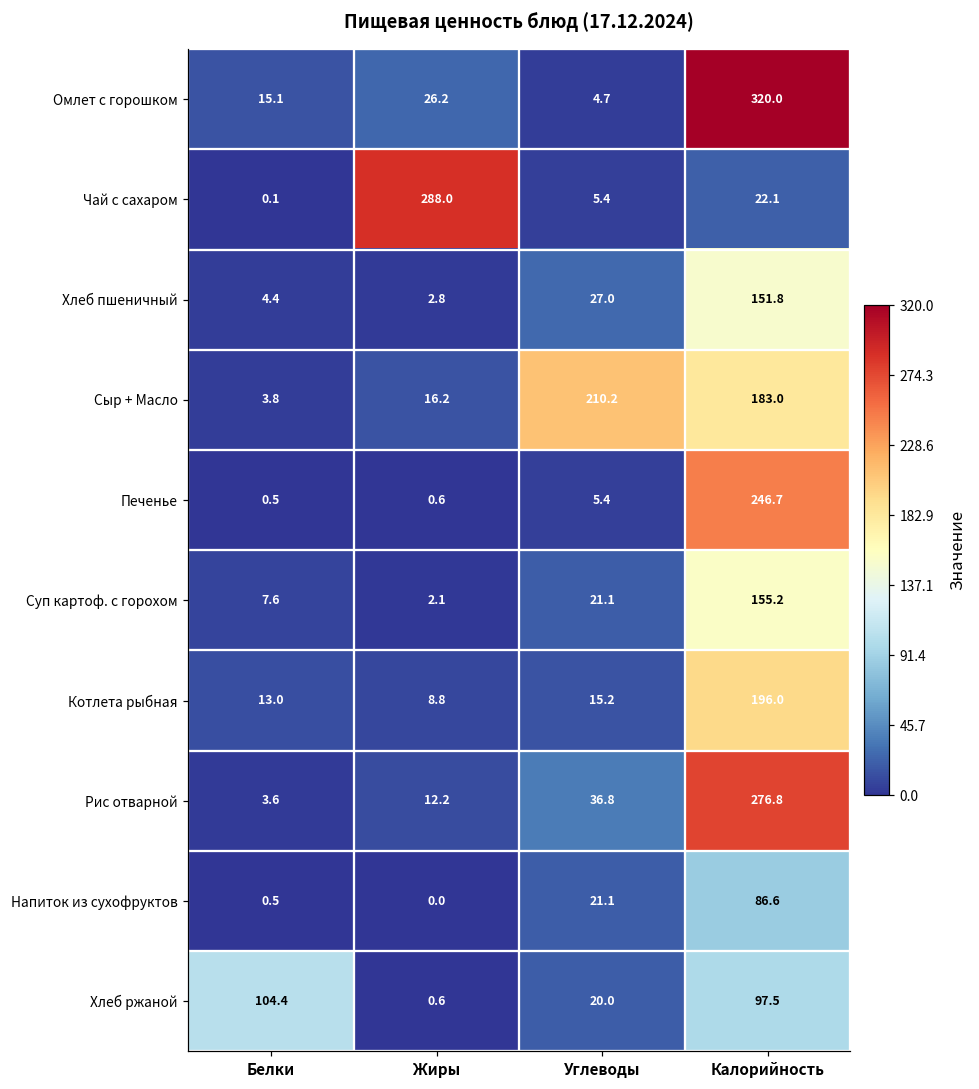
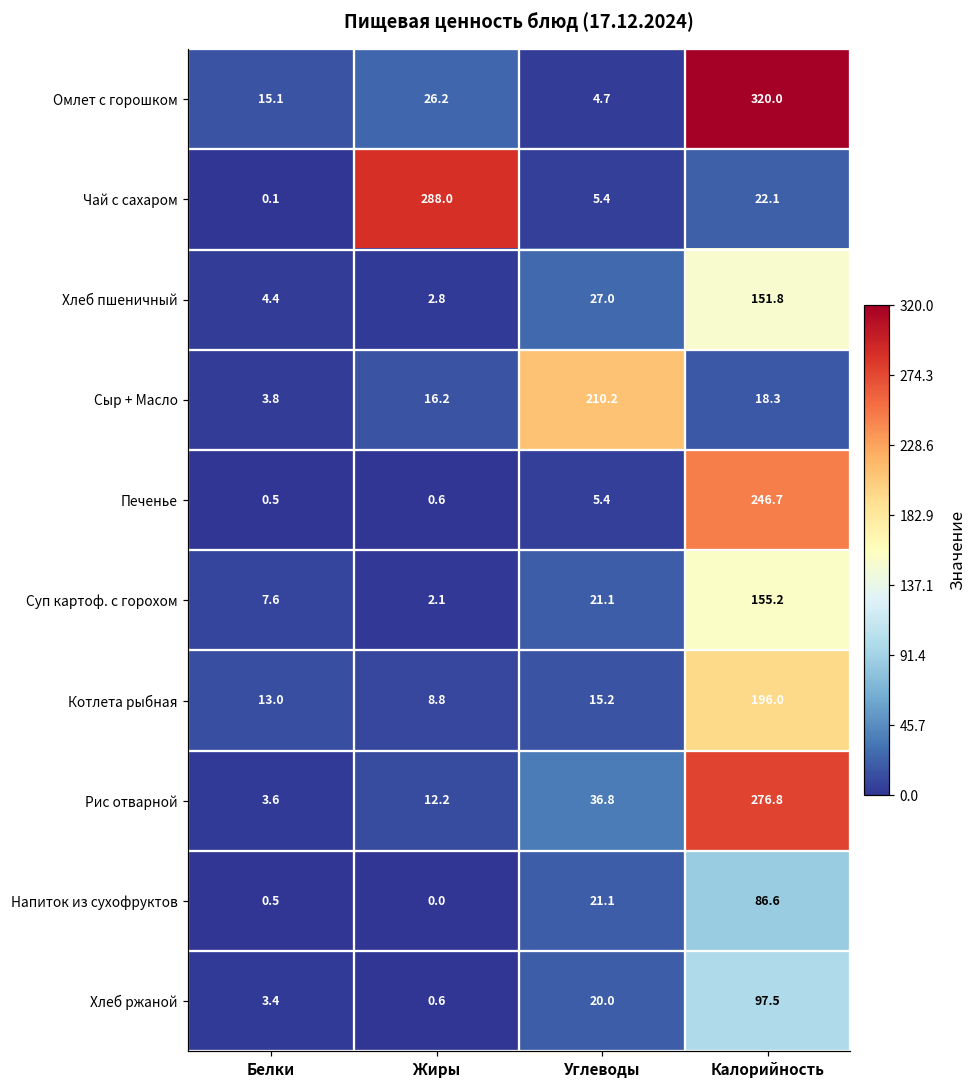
Сыр + Масло, Калорийность: 183.0 -> 18.3
Хлеб ржаной, Белки: 104.4 -> 3.4
